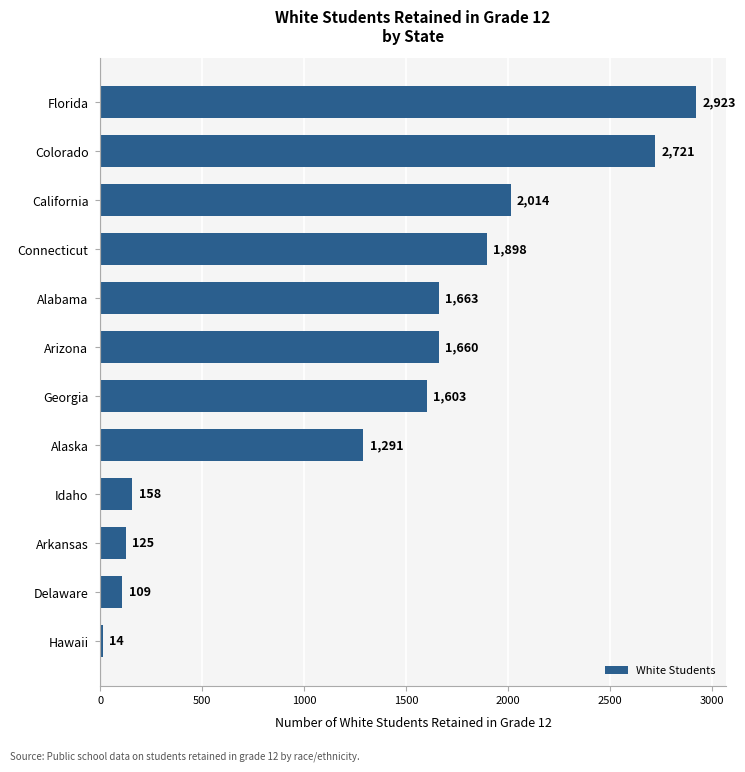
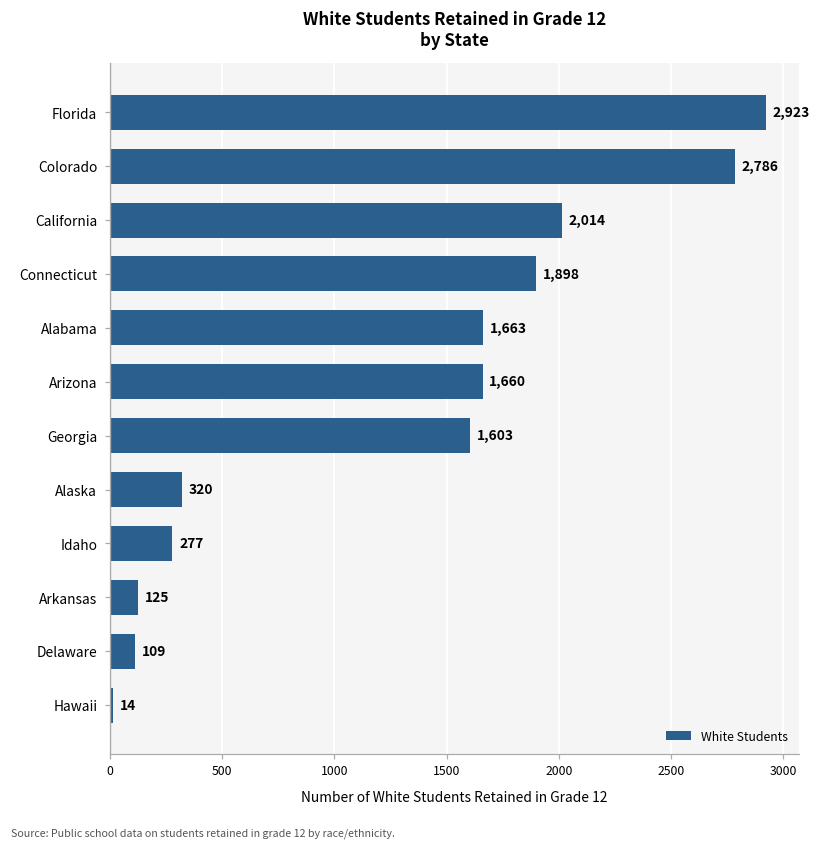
Colorado: 2,721 -> 2,786
Alaska: 1,291 -> 320
Idaho: 158 -> 277
